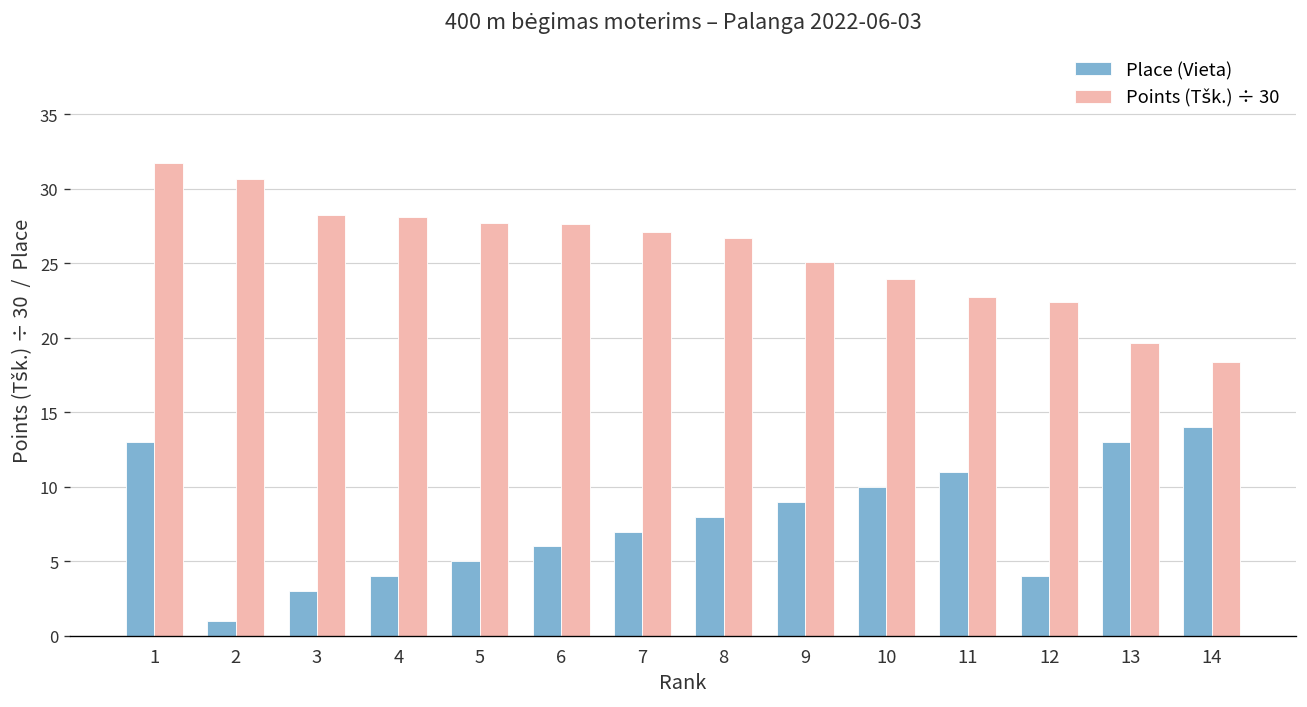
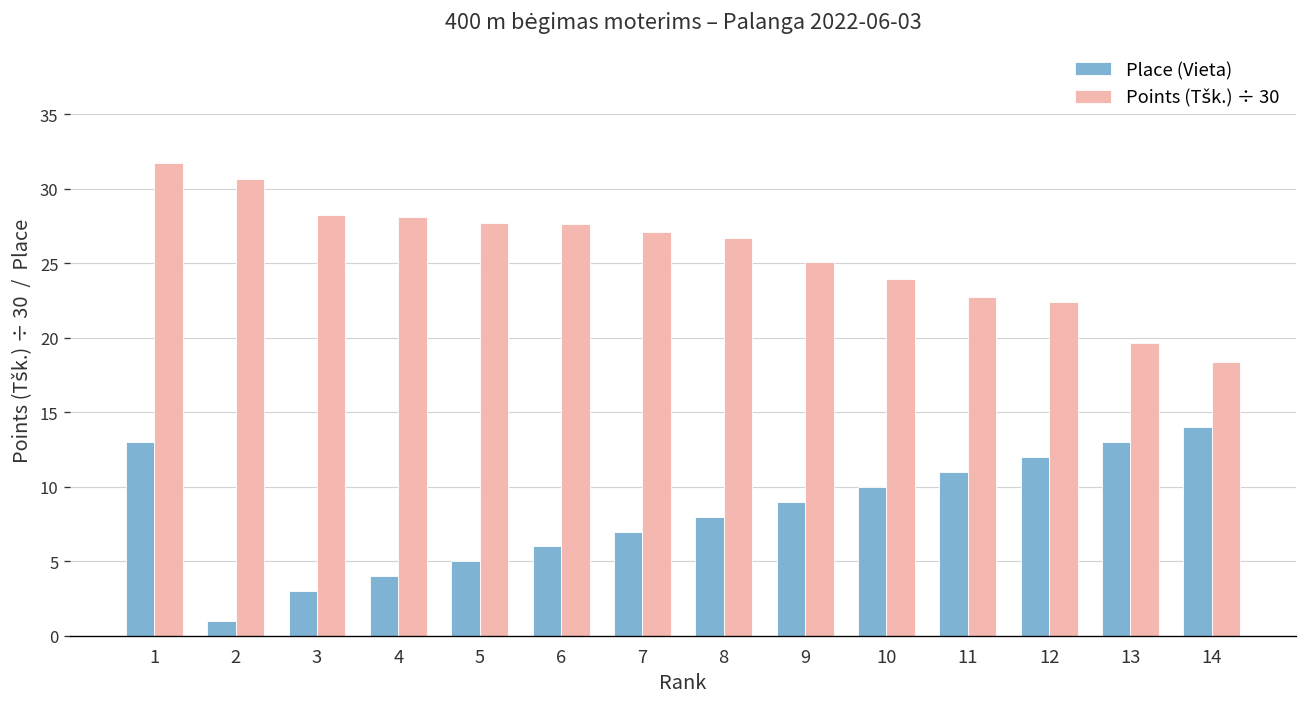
Place (Vieta), 12: 4 -> 12
